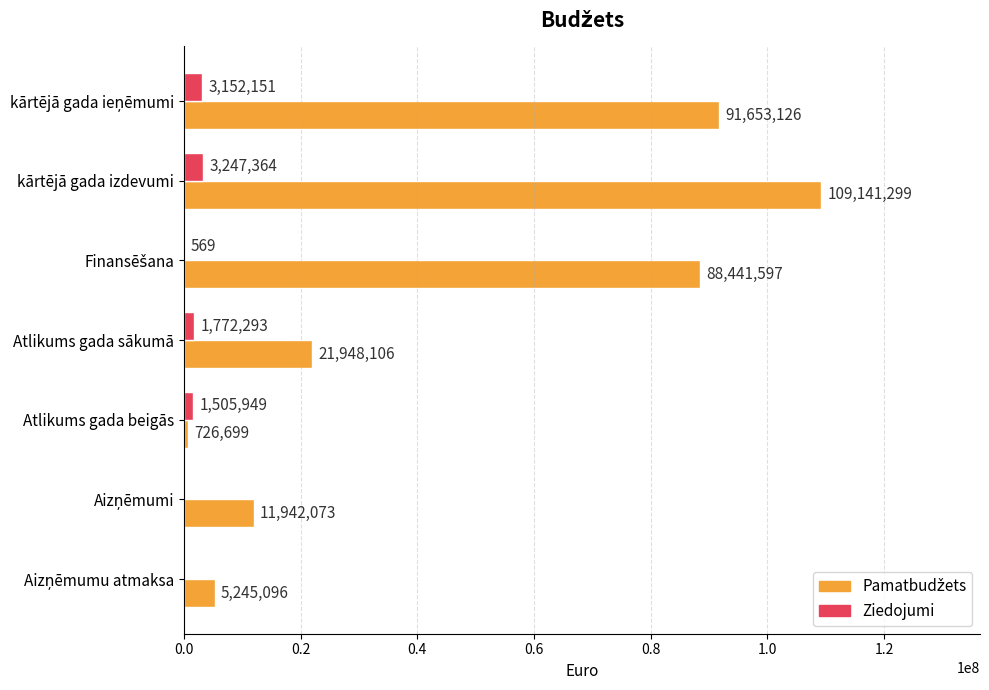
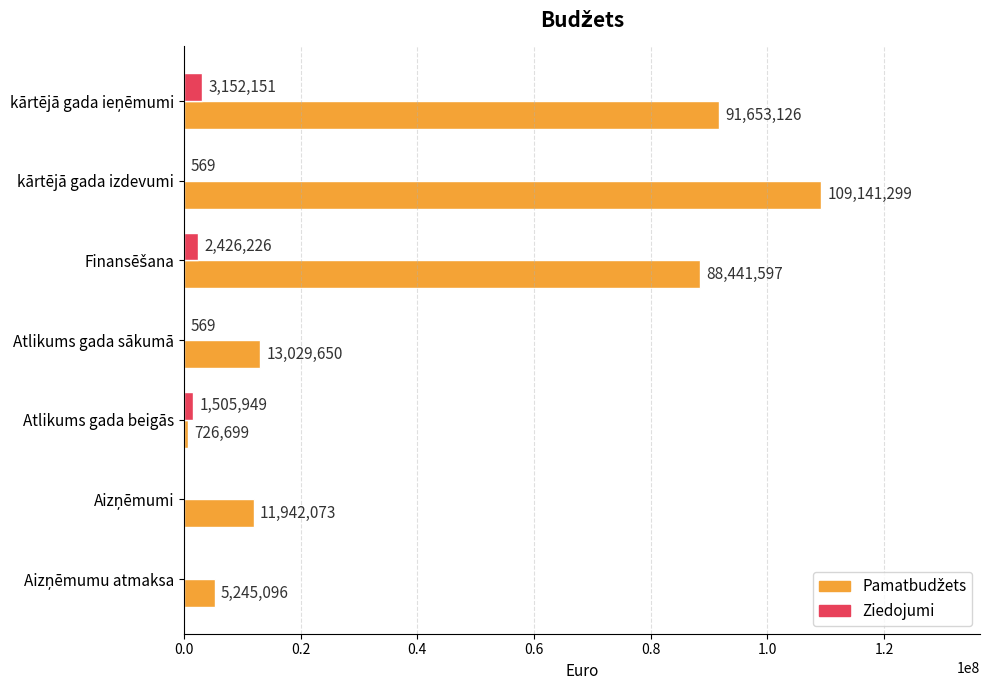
Ziedojumi, kārtējā gada izdevumi: 3,247,364 -> 569
Ziedojumi, Finansēšana: 569 -> 2,426,226
Ziedojumi, Atlikums gada sākumā: 1,772,293 -> 569
Pamatbudžets, Atlikums gada sākumā: 21,948,106 -> 13,029,650
